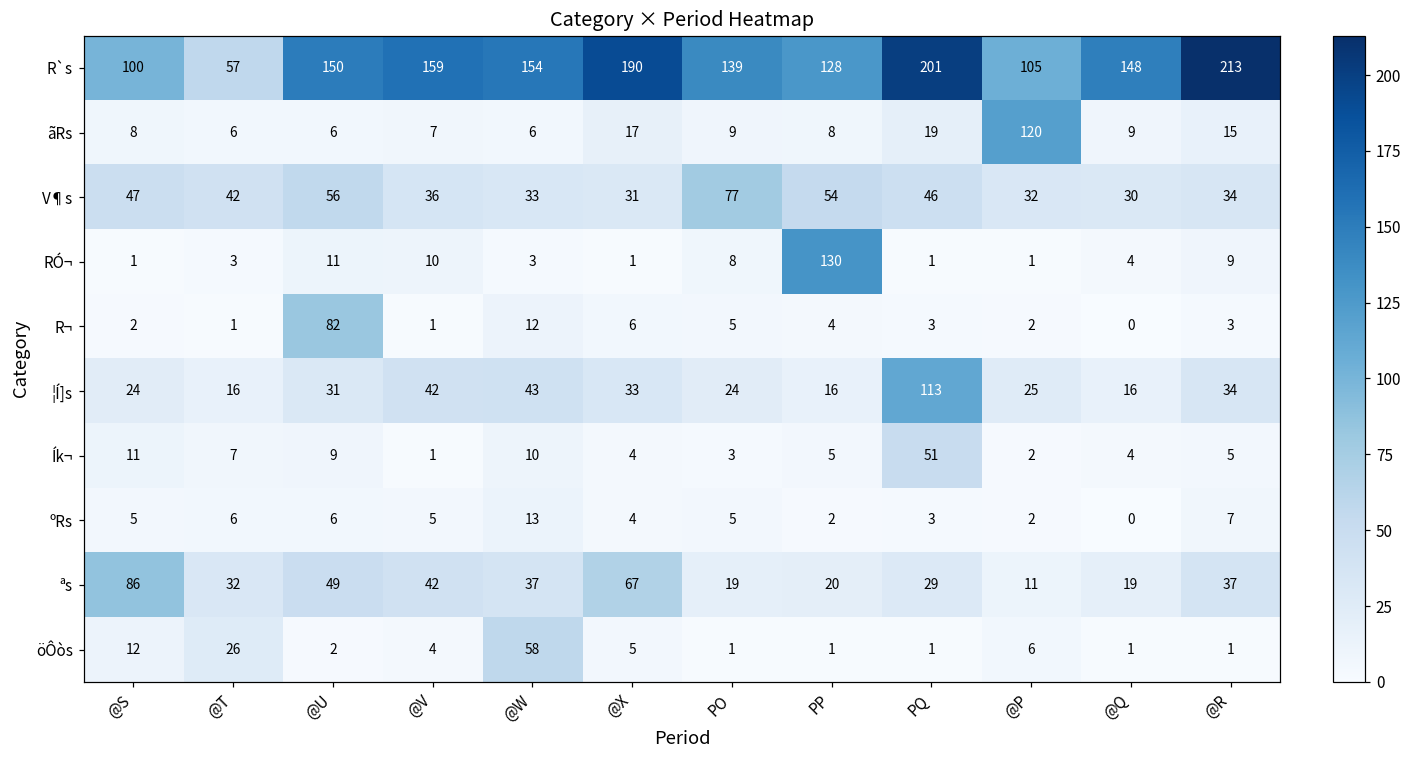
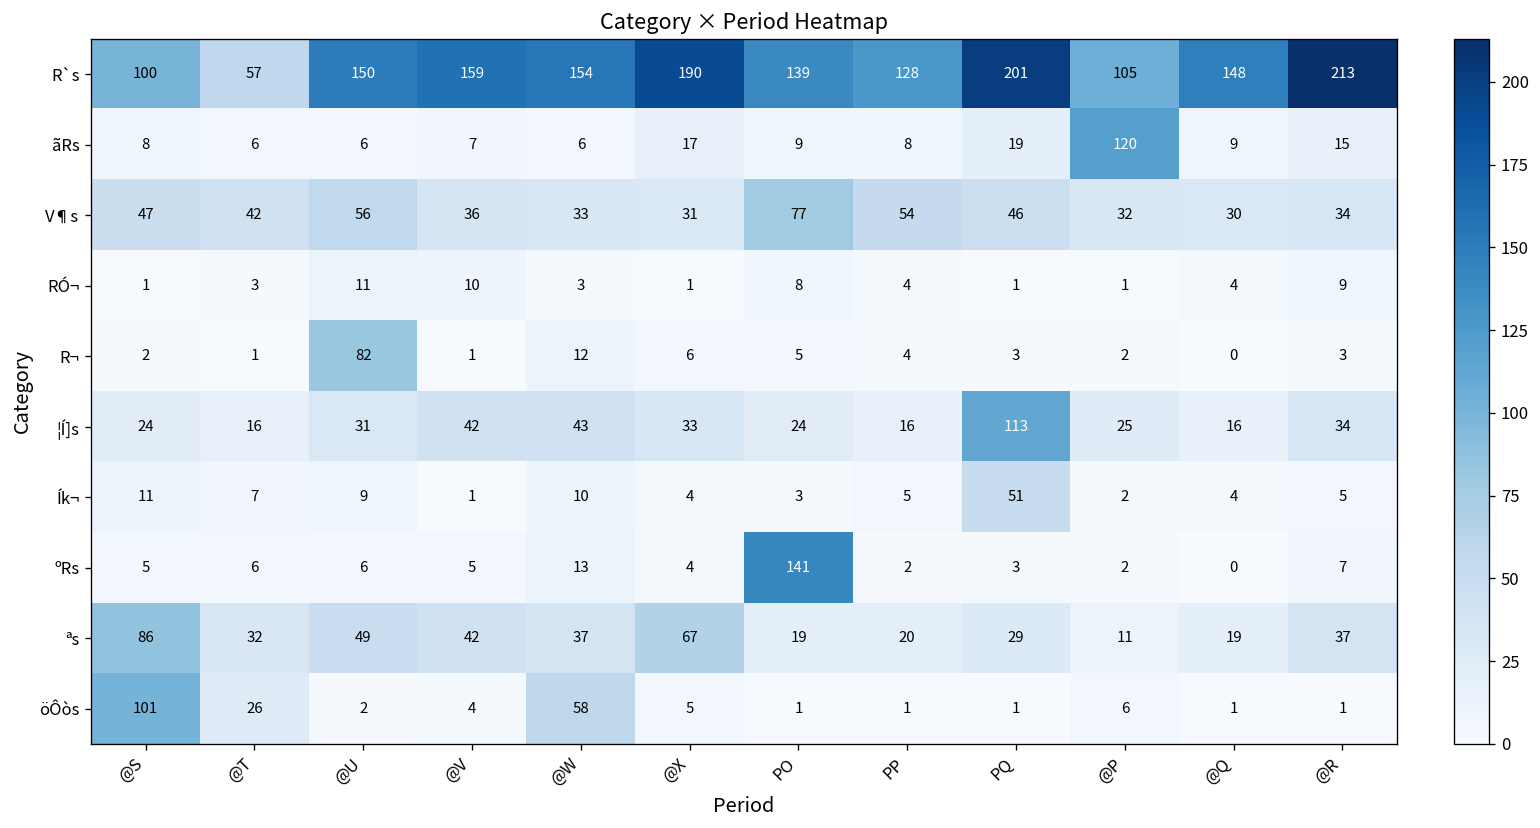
RÓ¬, PP: 130 -> 4
ºRs, PO: 5 -> 141
öÔòs, @S: 12 -> 101
